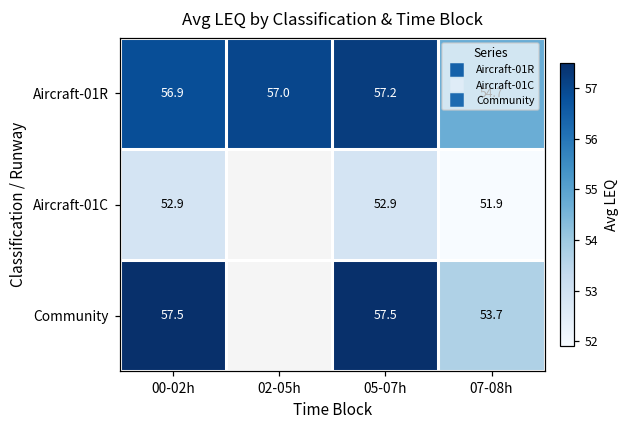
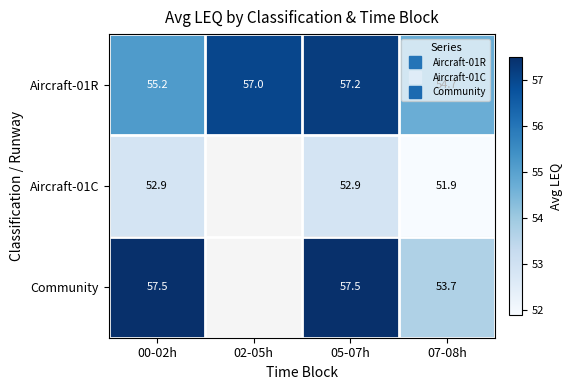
Aircraft-01R, 00-02h: 56.9 -> 55.2
